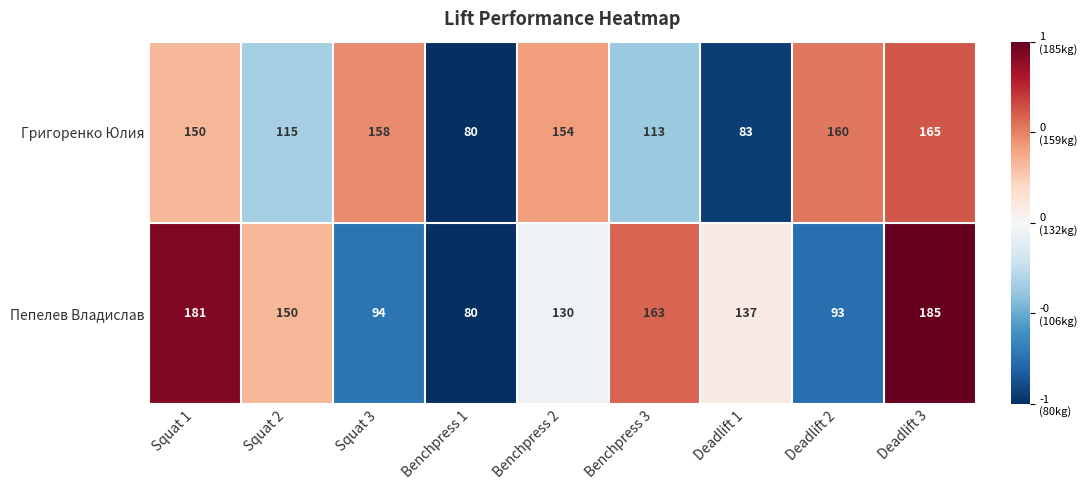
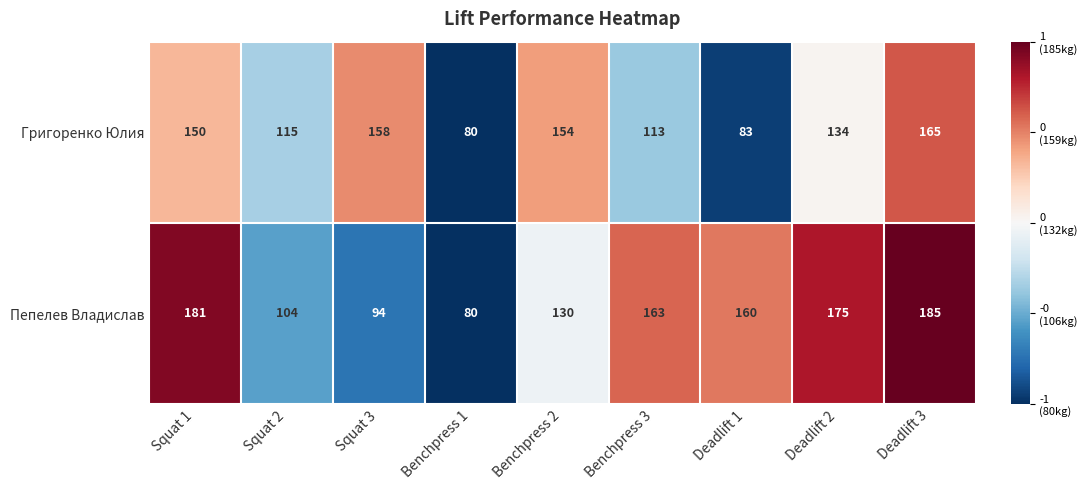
Григоренко Юлия, Deadlift 2: 160 -> 134
Пепелев Владислав, Squat 2: 150 -> 104
Пепелев Владислав, Deadlift 1: 137 -> 160
Пепелев Владислав, Deadlift 2: 93 -> 175
